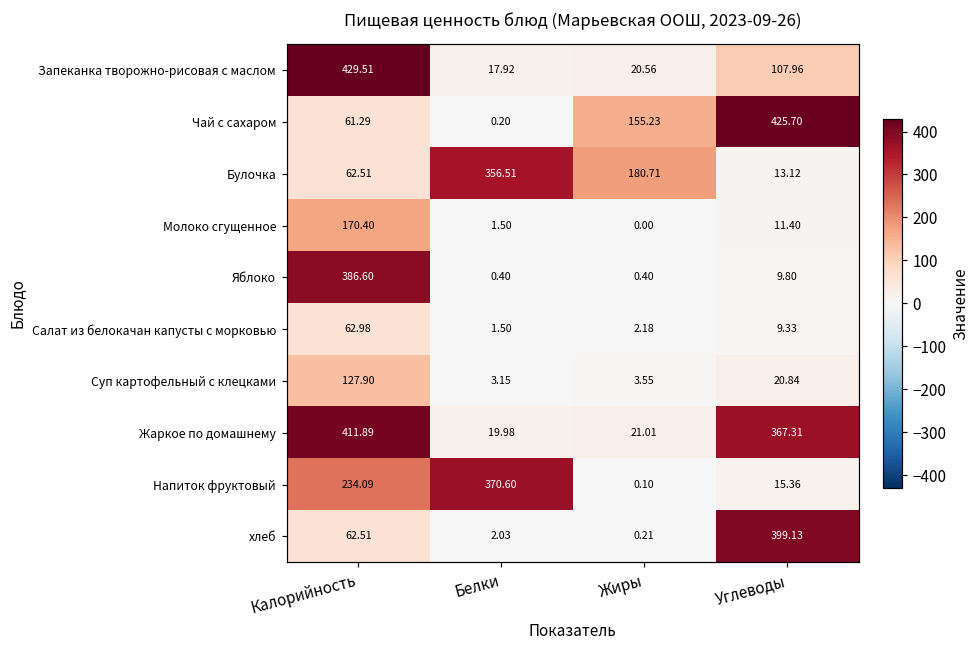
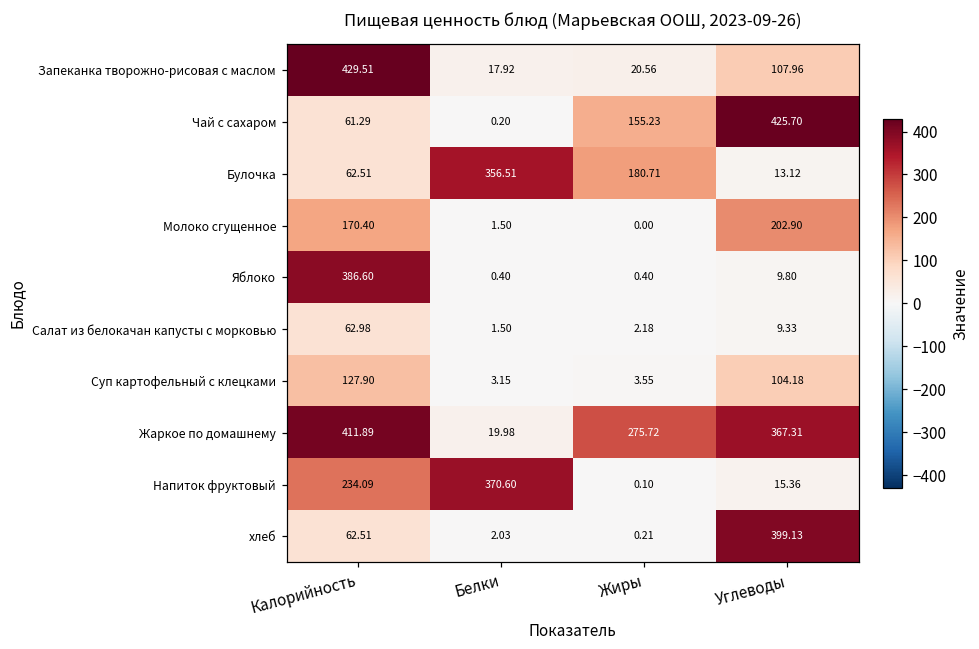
Молоко сгущенное, Углеводы: 11.40 -> 202.90
Суп картофельный с клецками, Углеводы: 20.84 -> 104.18
Жаркое по домашнему, Жиры: 21.01 -> 275.72
